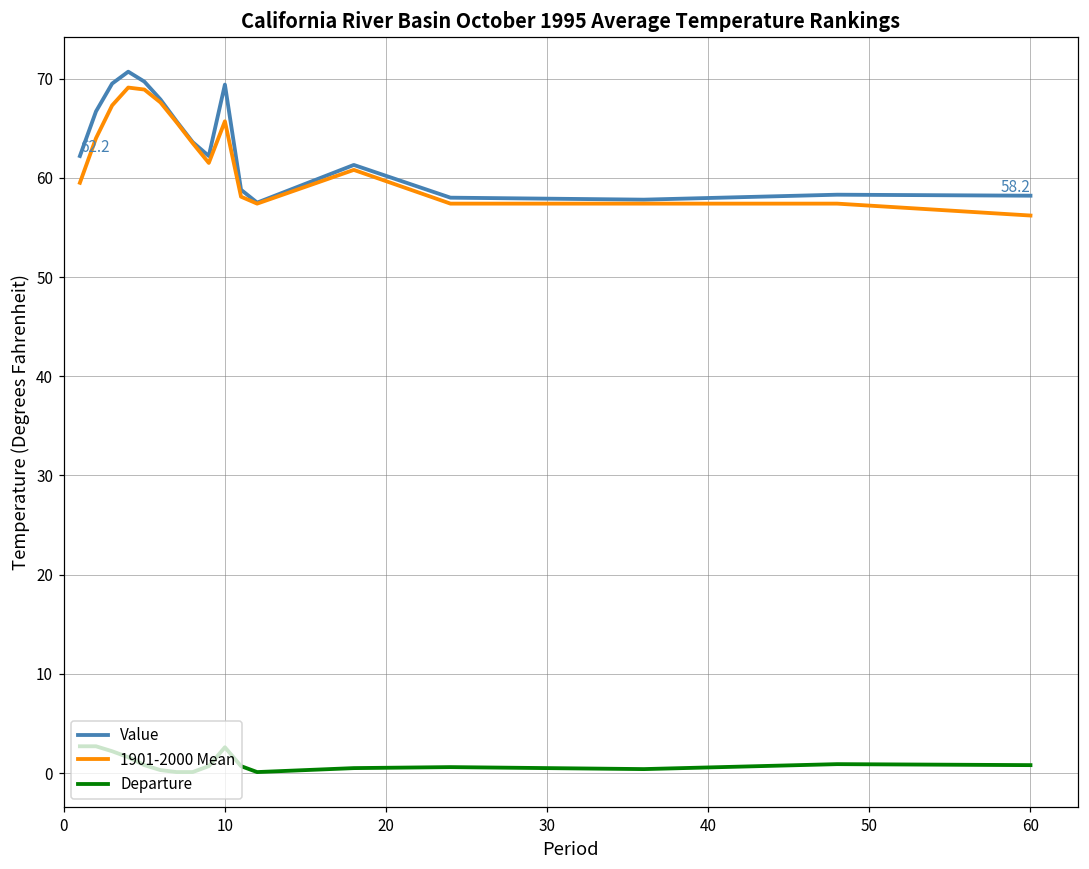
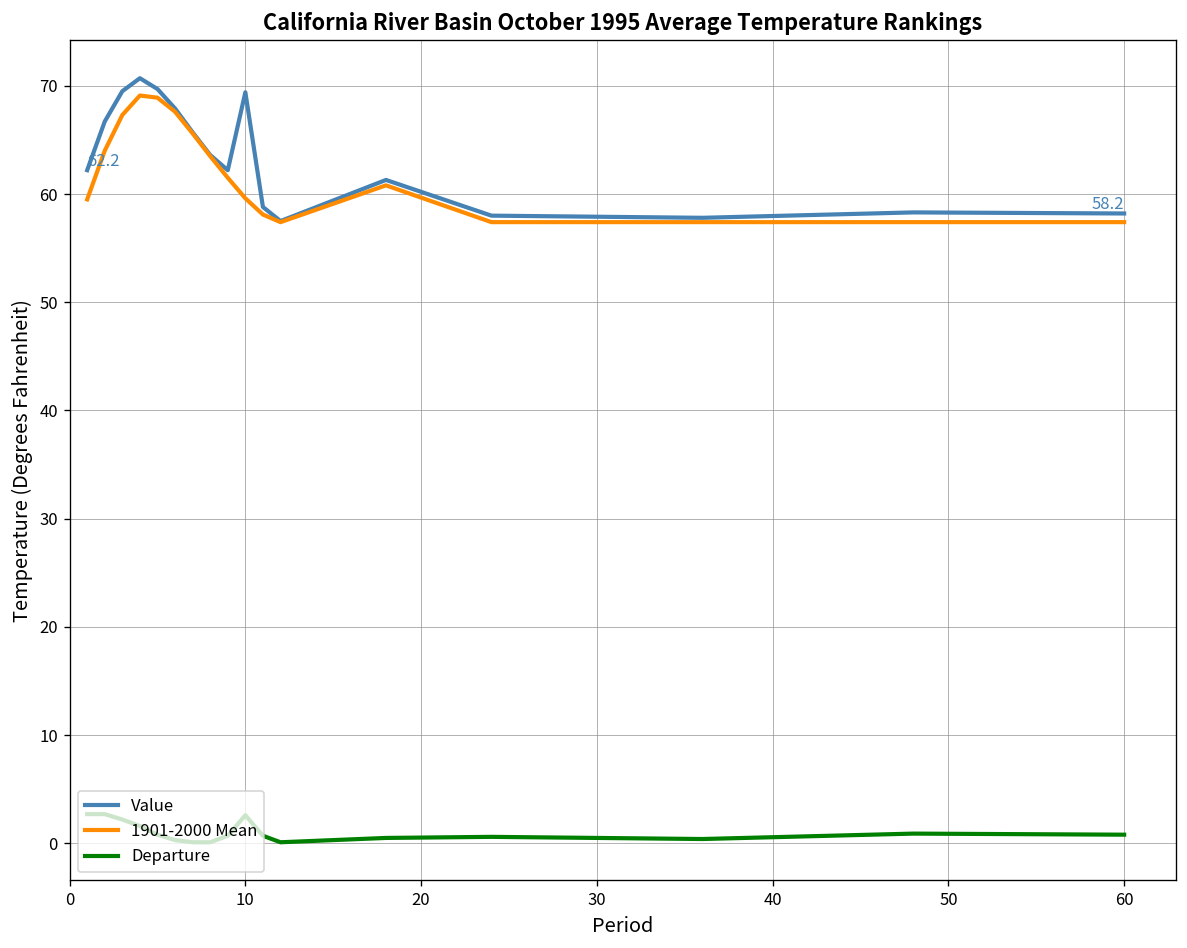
1901-2000 Mean, 10: 66 -> 60
1901-2000 Mean, 60: 56 -> 57
